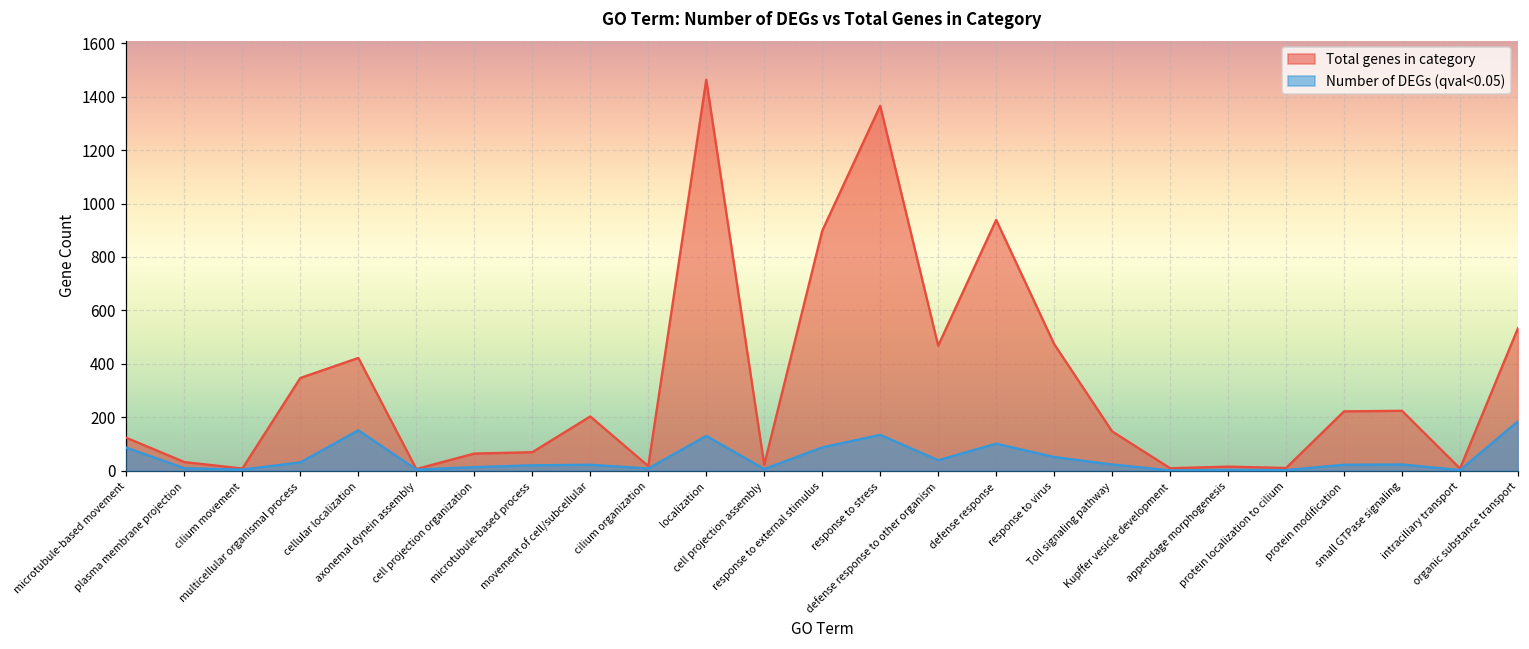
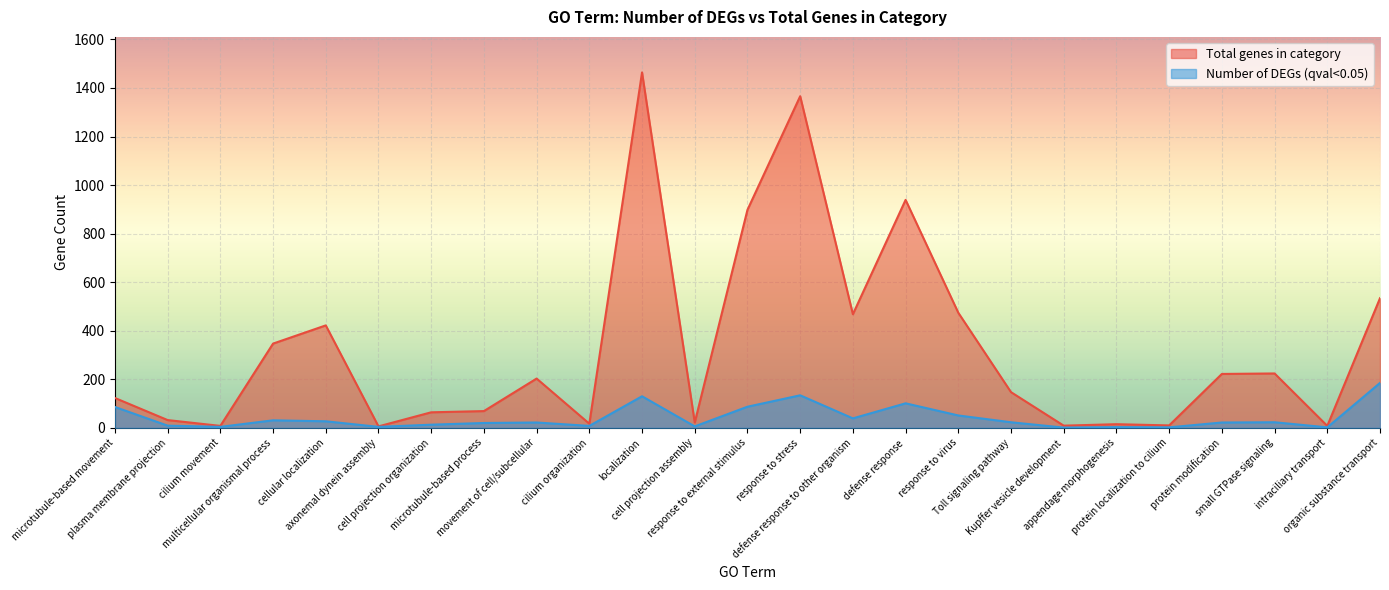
Number of DEGs (qval<0.05), cellular localization: 150 -> 30
